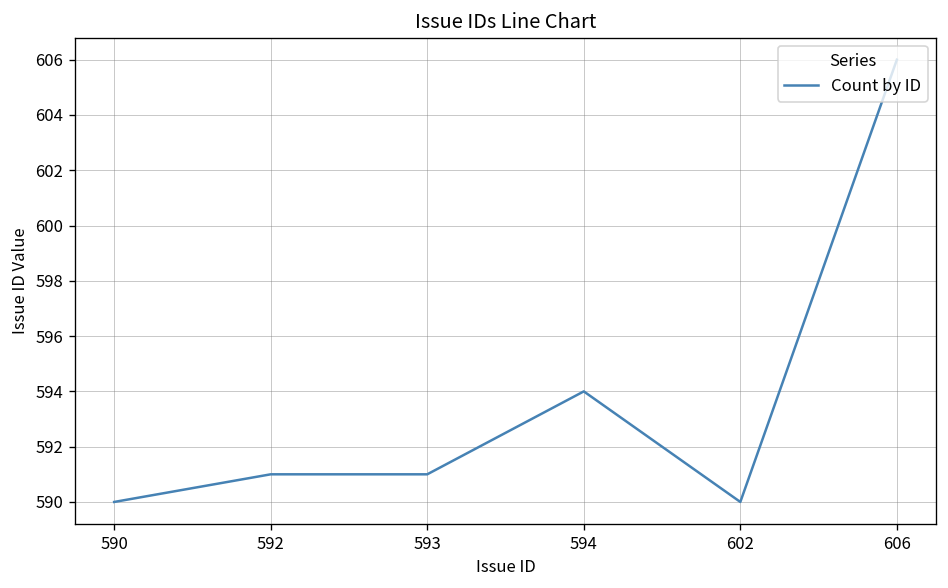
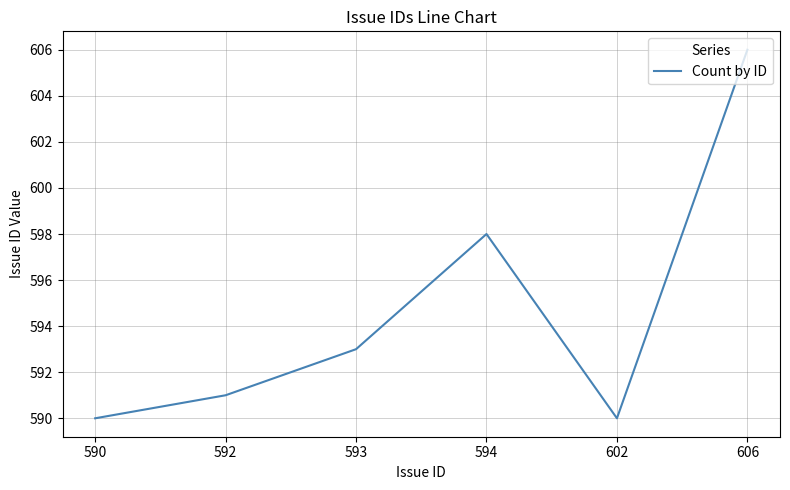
593: 591 -> 593
594: 594 -> 598
